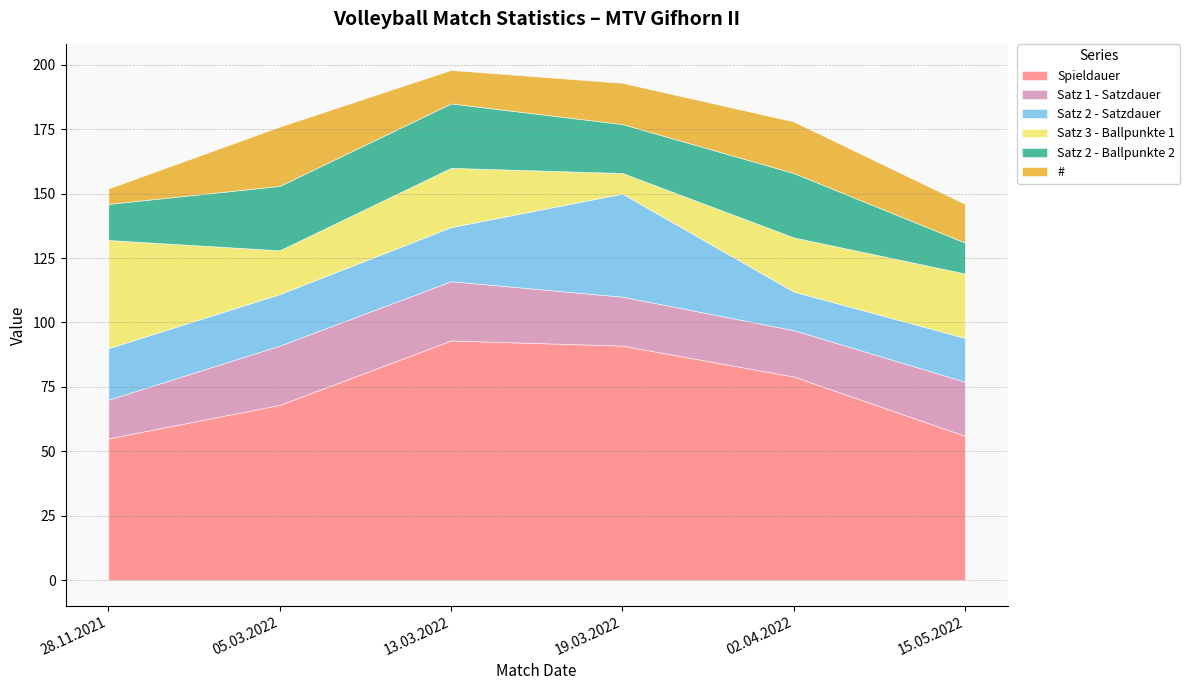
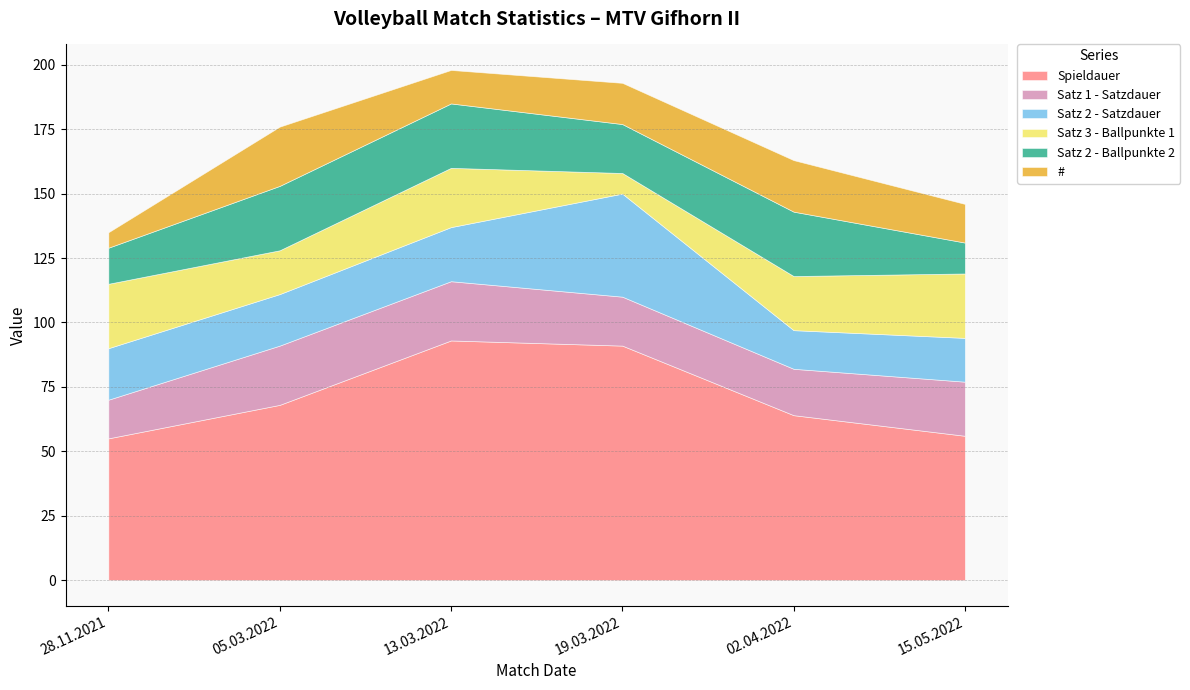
Satz 3 - Ballpunkte 1, 28.11.2021: 42 -> 25
Spieldauer, 02.04.2022: 79 -> 64
